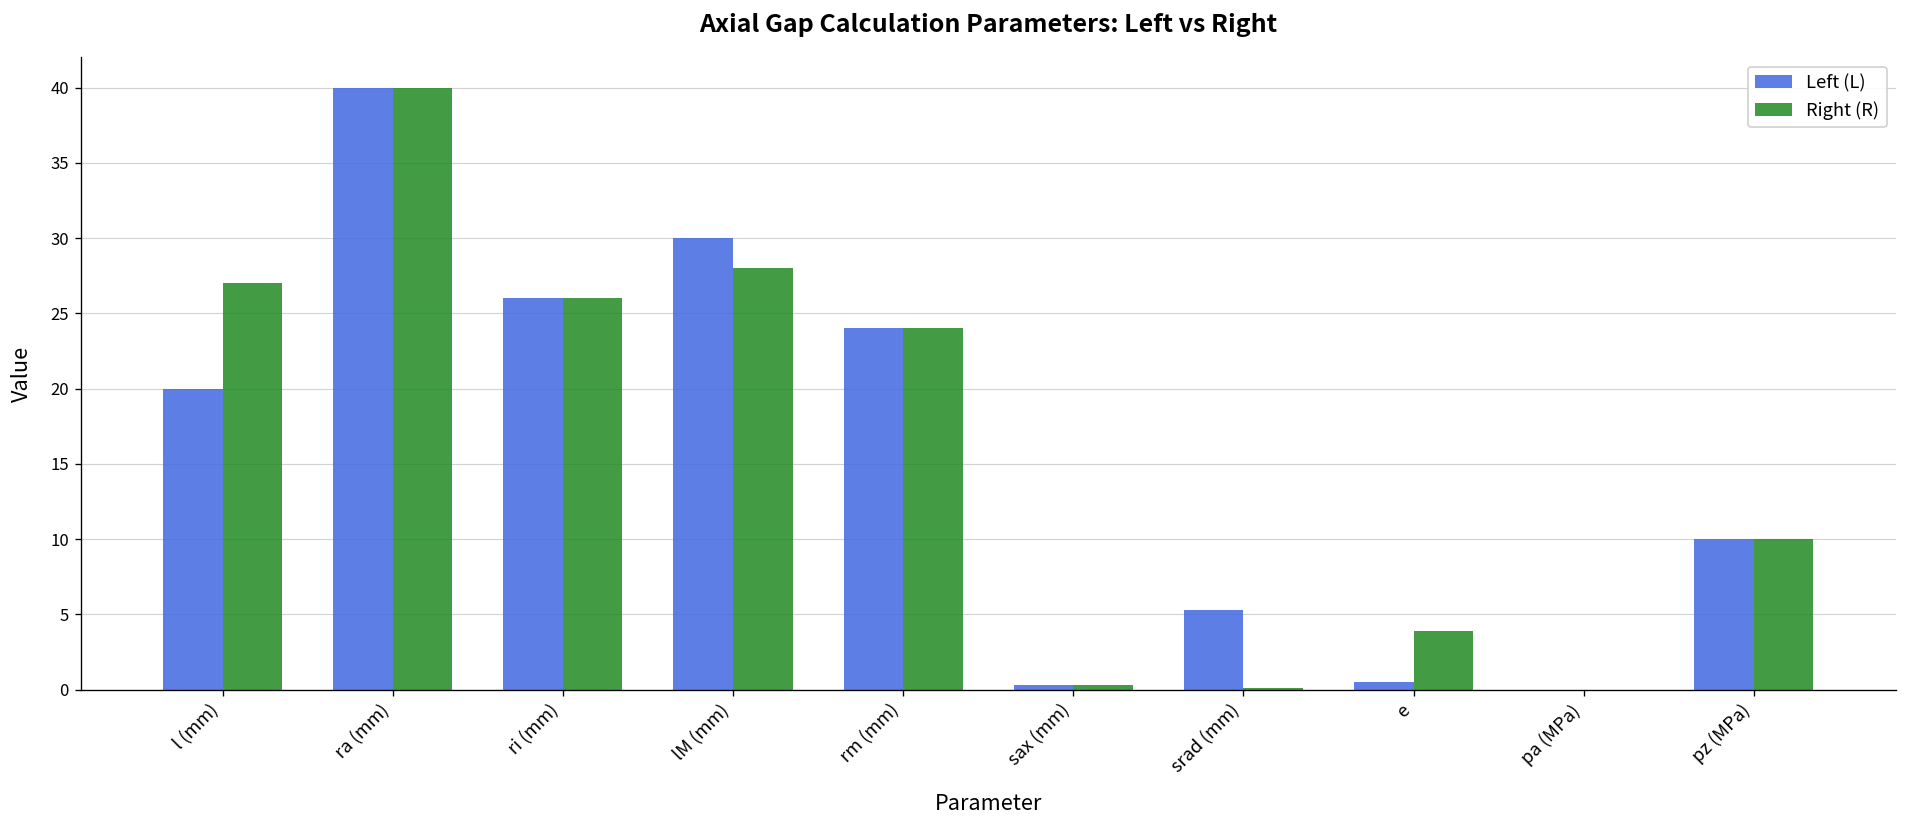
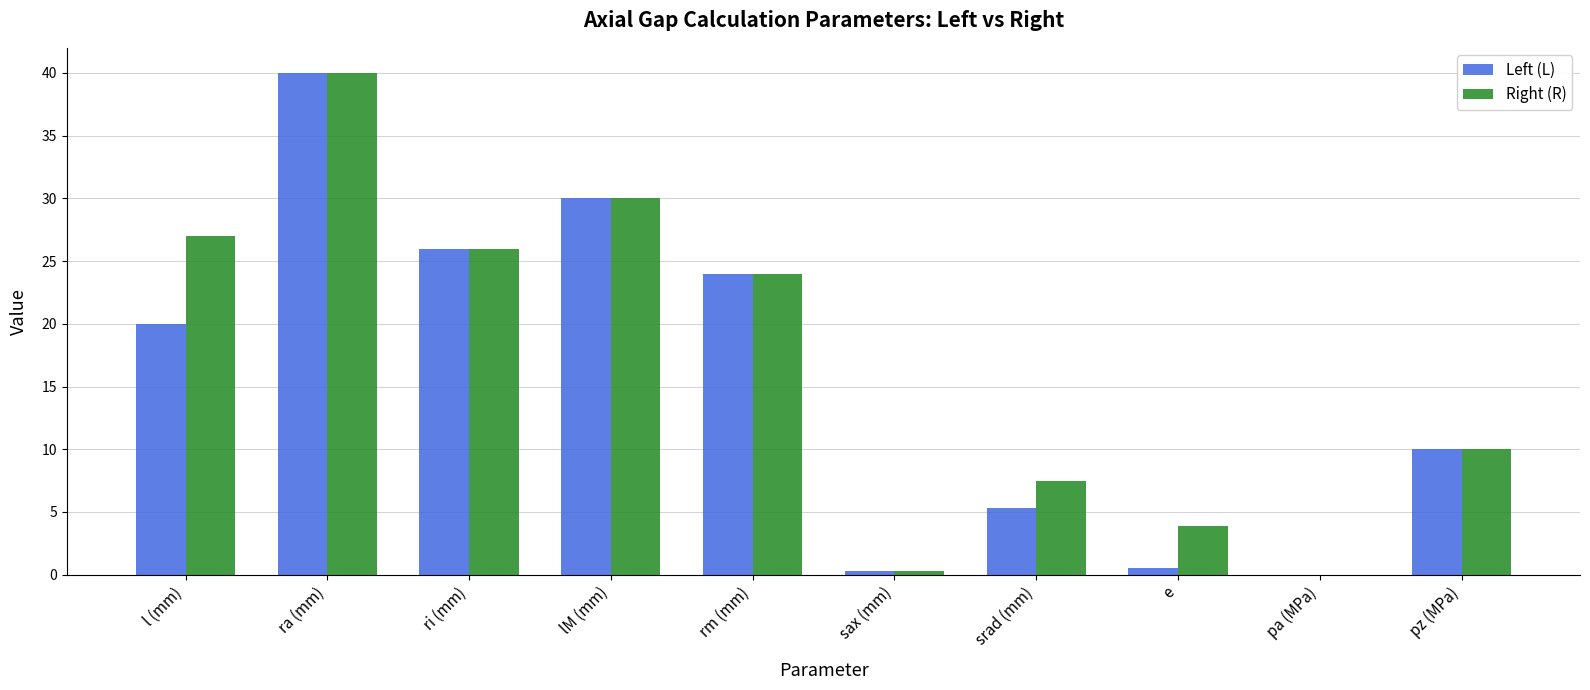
Right (R), lM (mm): 28 -> 30
Right (R), srad (mm): 0.1 -> 7.5
